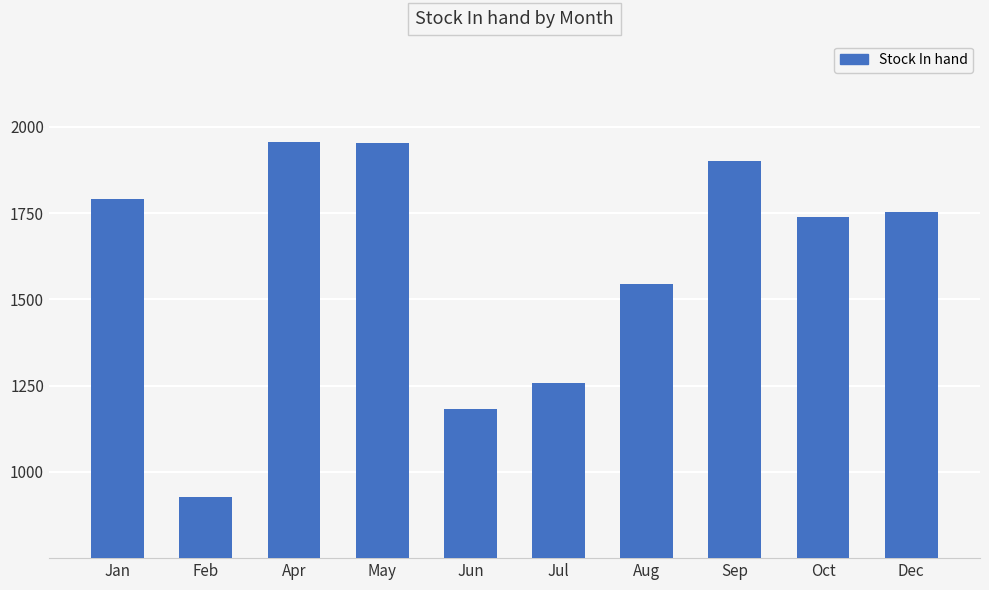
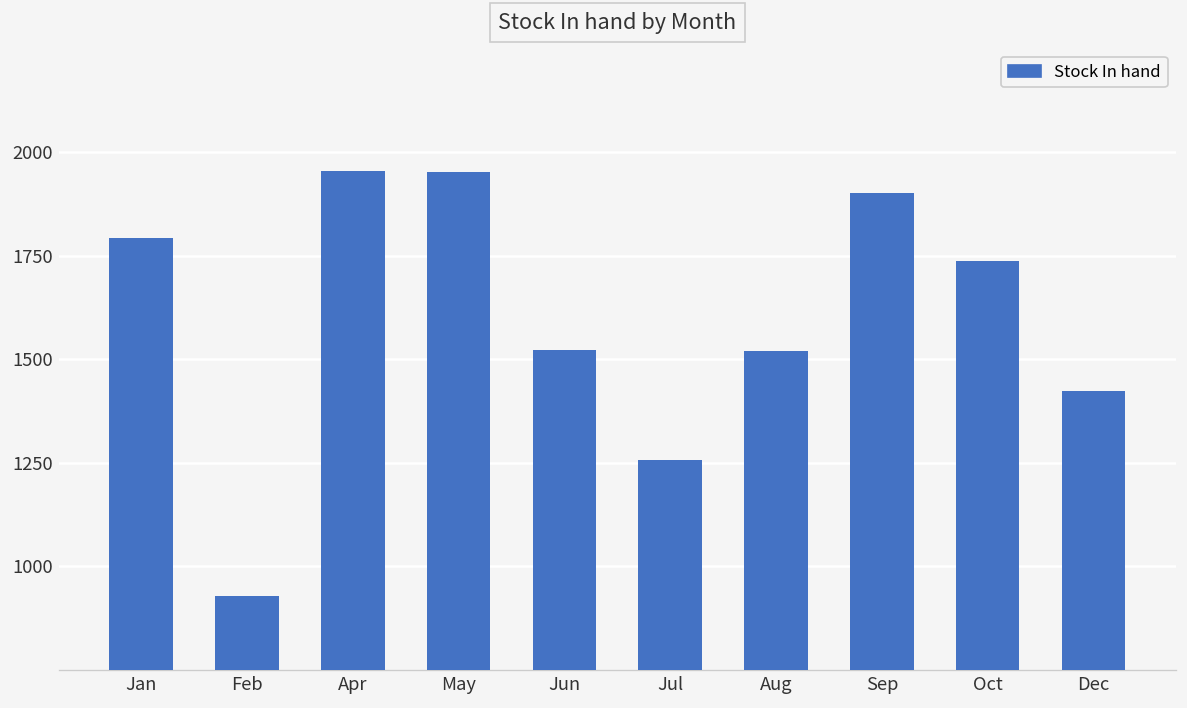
Jun: 1180 -> 1520
Aug: 1550 -> 1520
Dec: 1750 -> 1420
